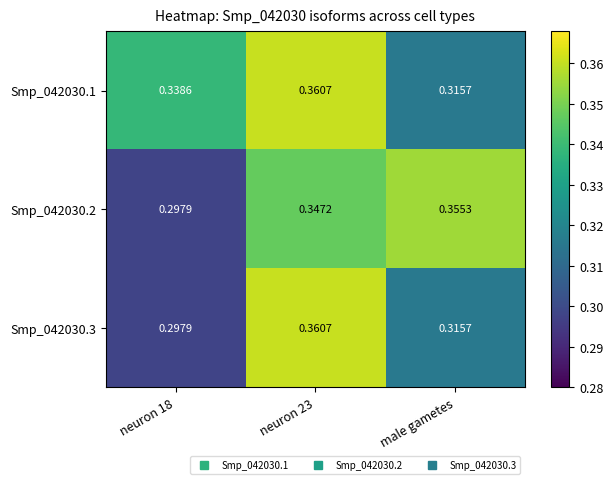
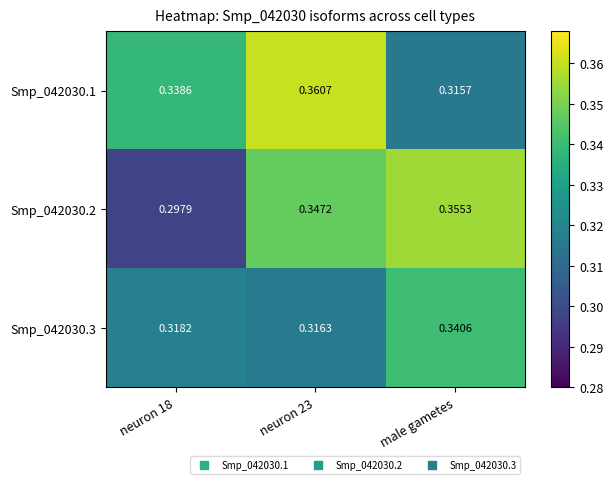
Smp_042030.3, neuron 18: 0.2979 -> 0.3182
Smp_042030.3, neuron 23: 0.3607 -> 0.3163
Smp_042030.3, male gametes: 0.3157 -> 0.3406
